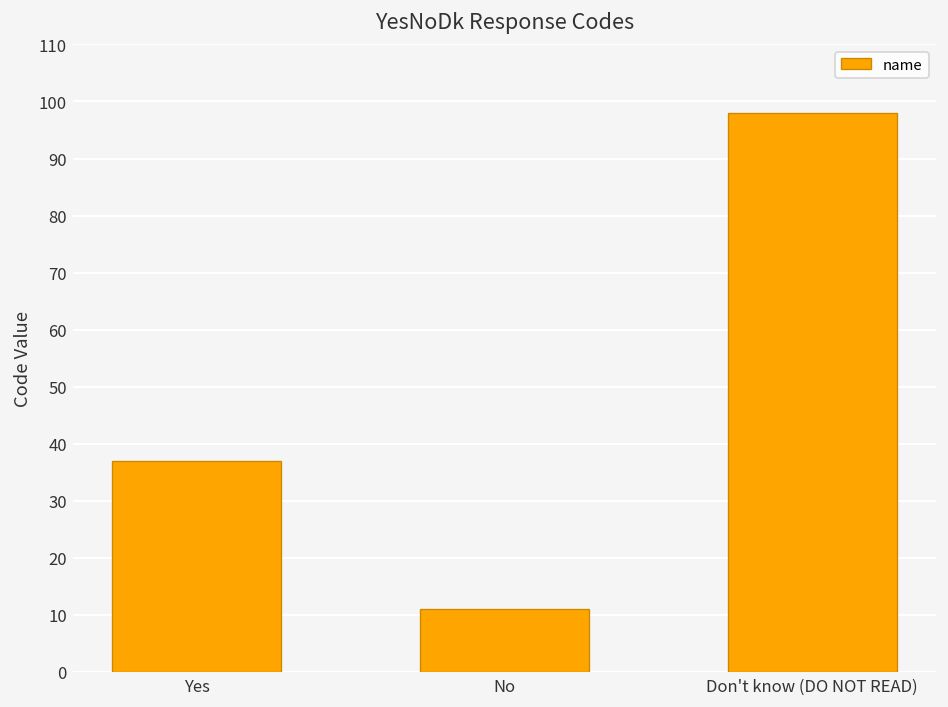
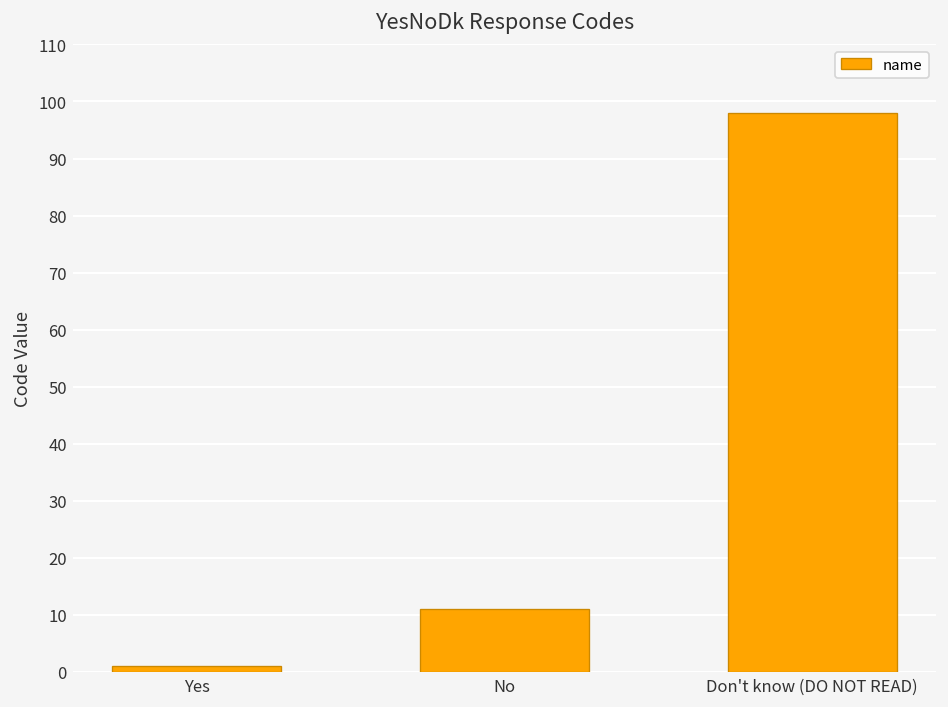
Yes: 37 -> 1
